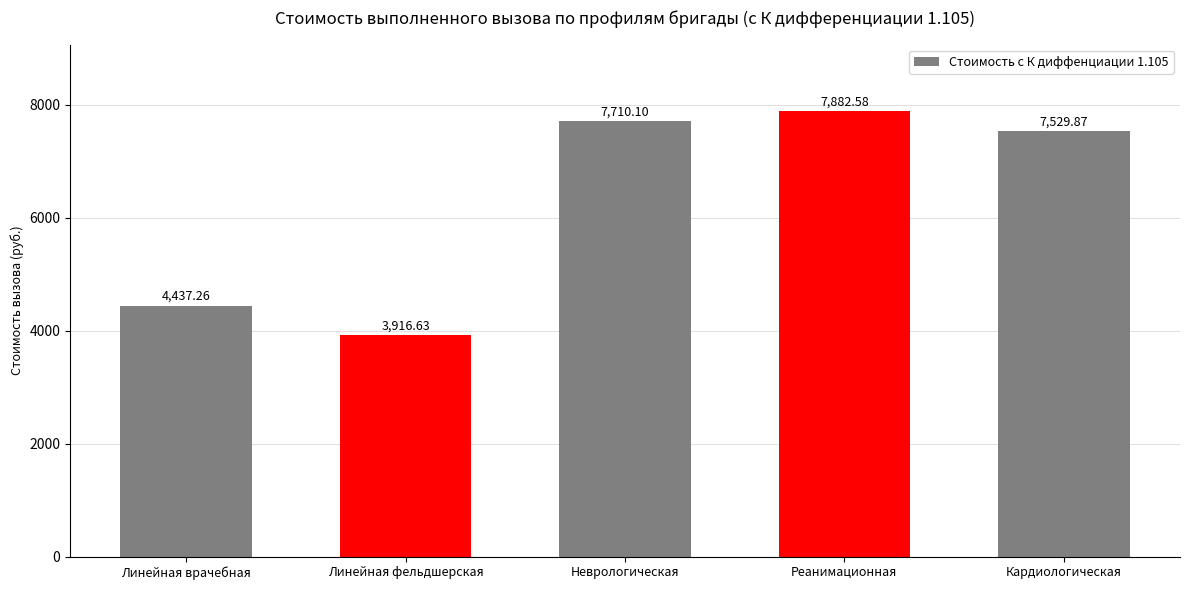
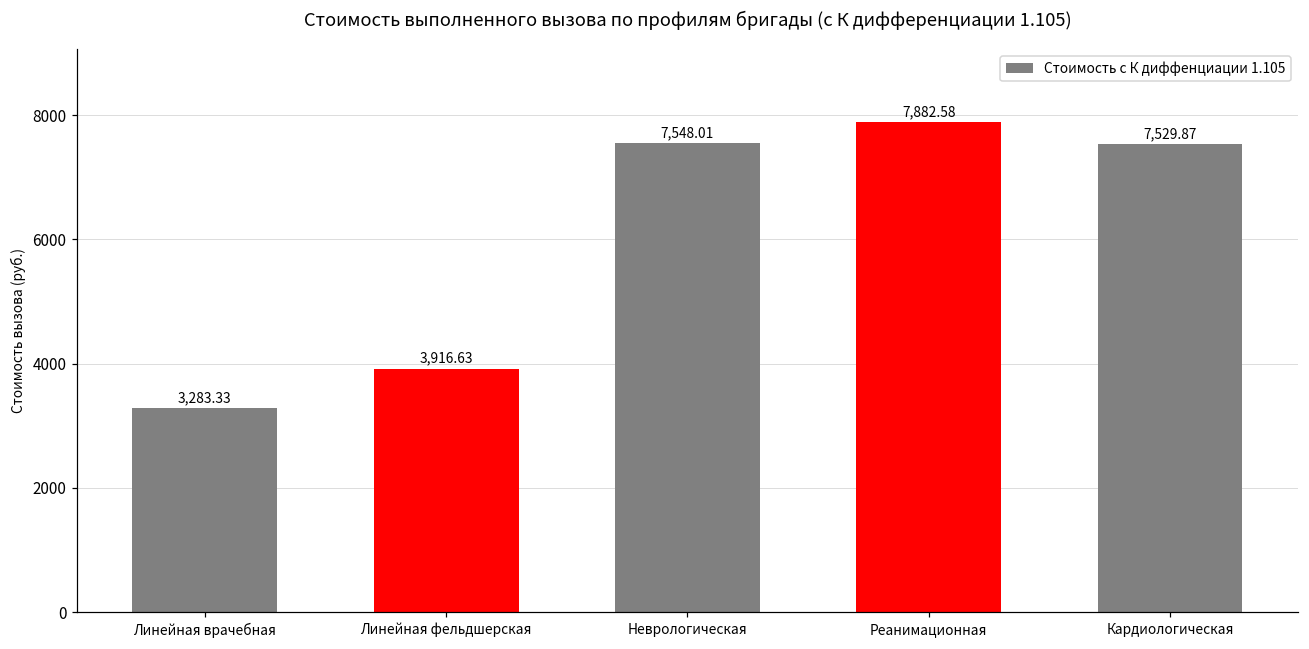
Линейная врачебная: 4,437.26 -> 3,283.33
Неврологическая: 7,710.10 -> 7,548.01
